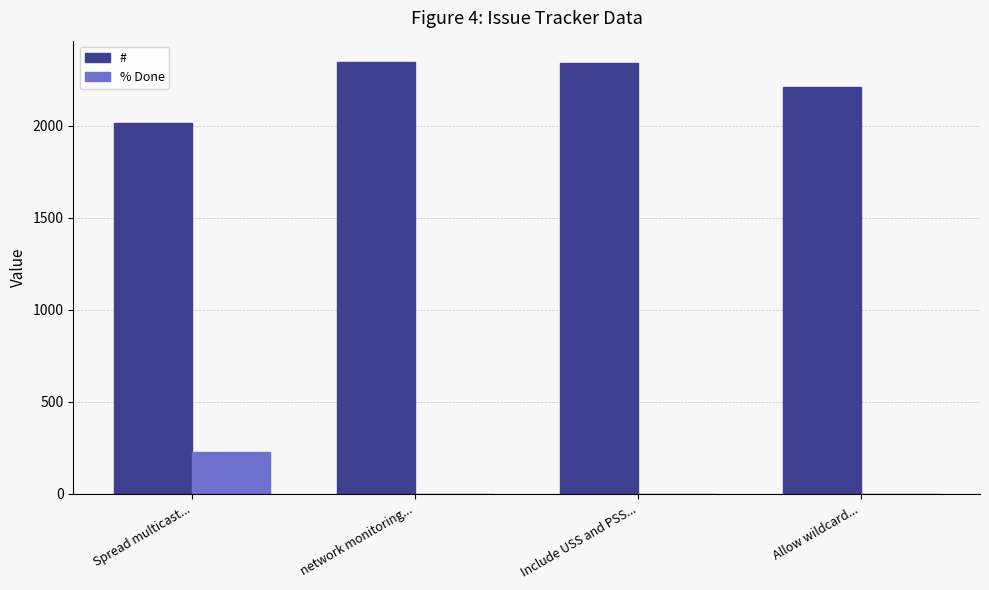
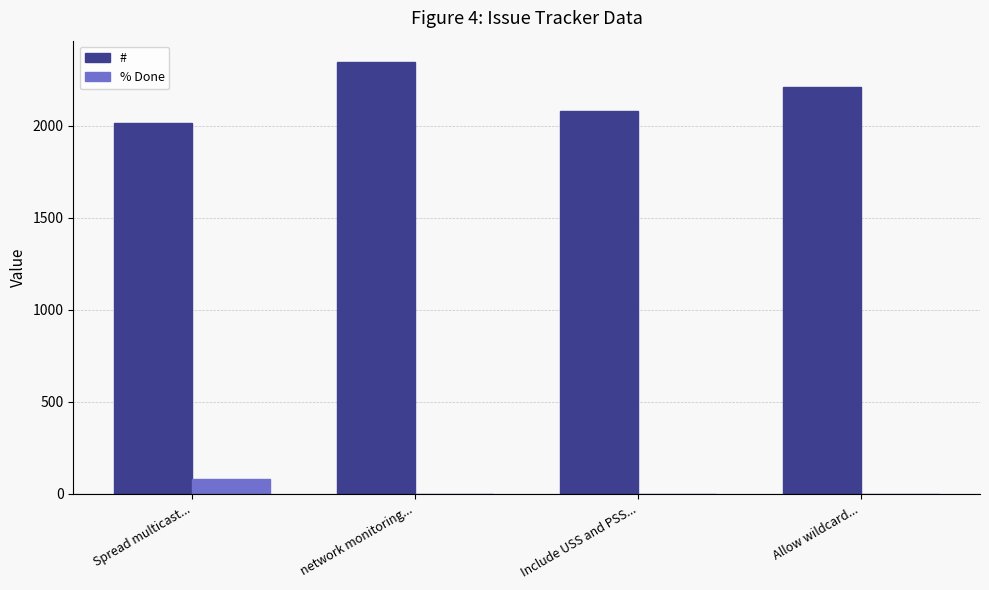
% Done, Spread multicast...: 230 -> 80
#, Include USS and PSS...: 2340 -> 2080
